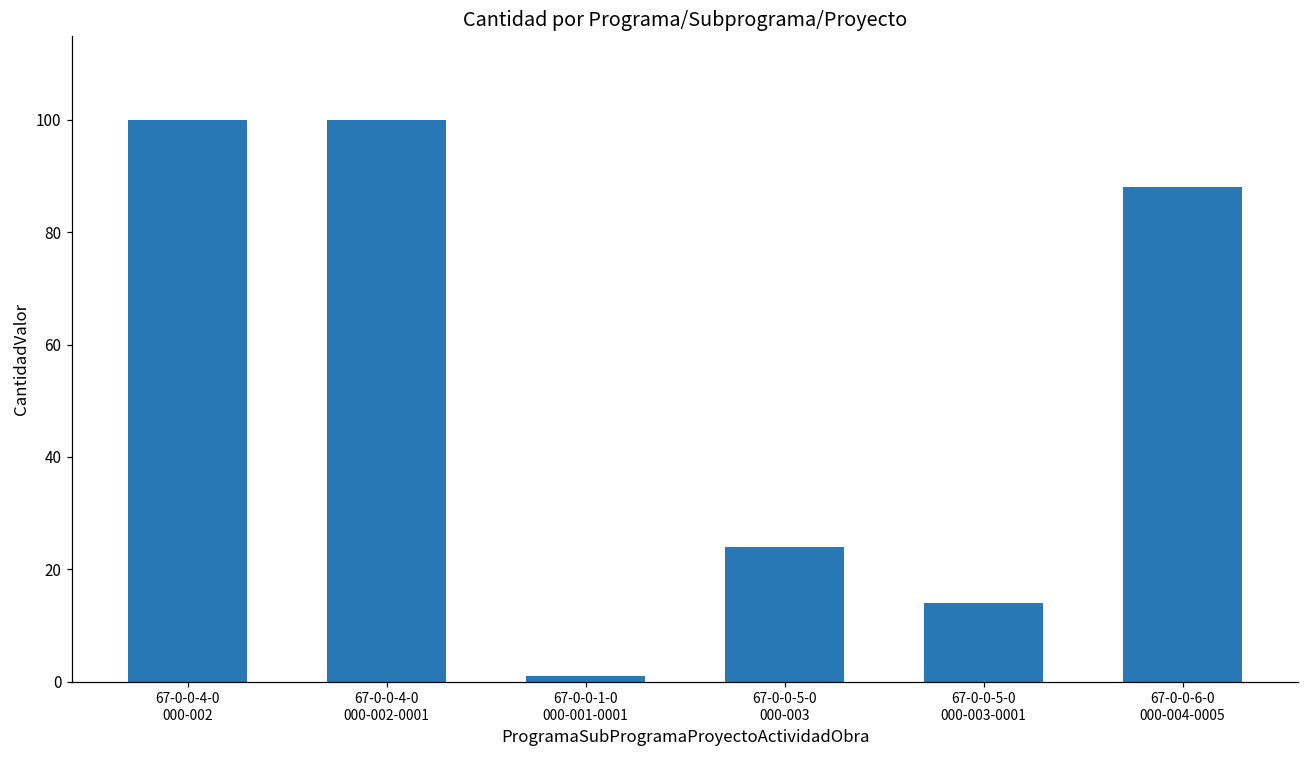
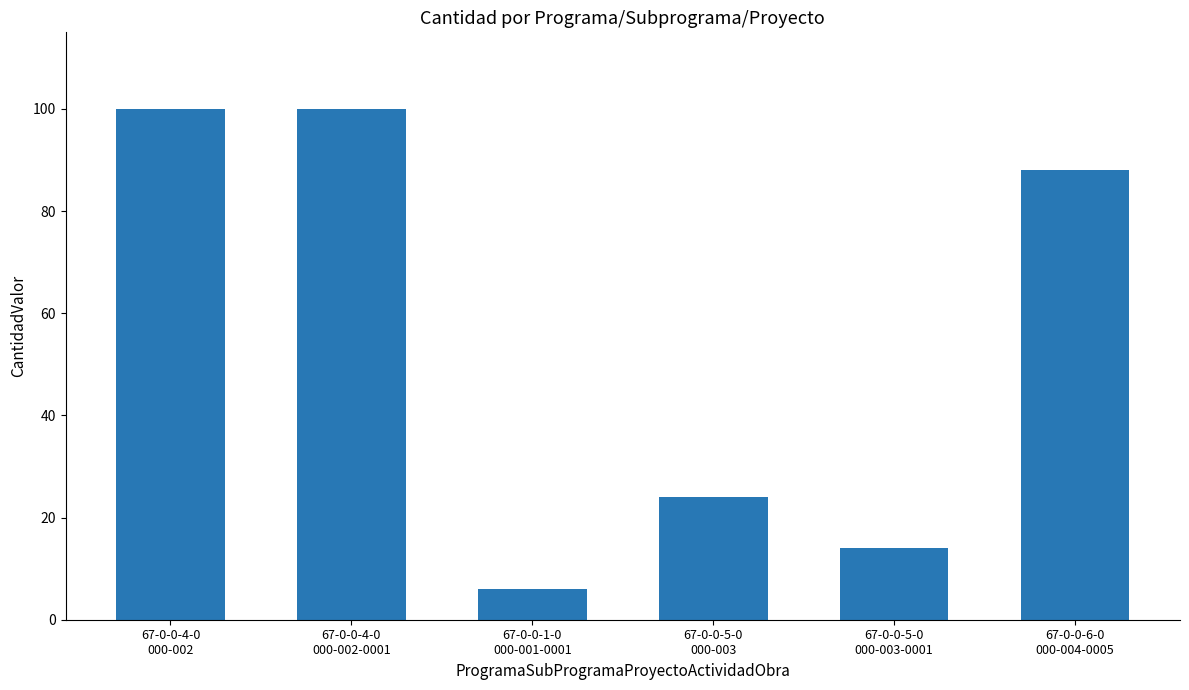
67-0-0-1-0 000-001-0001: 1 -> 6
